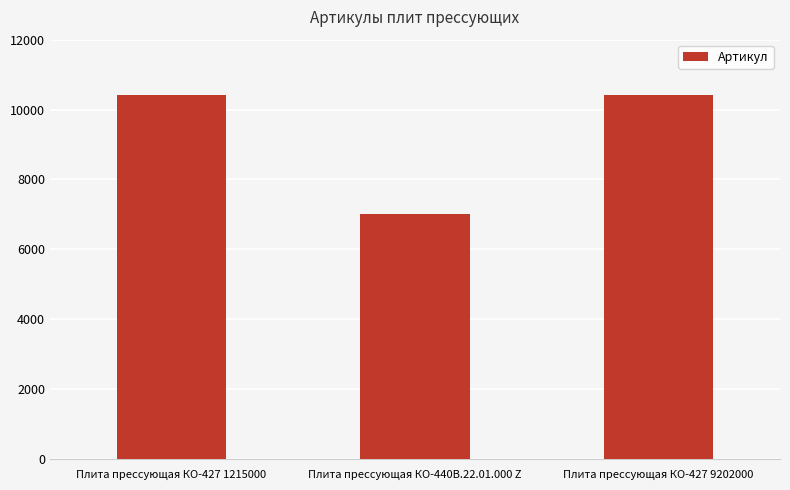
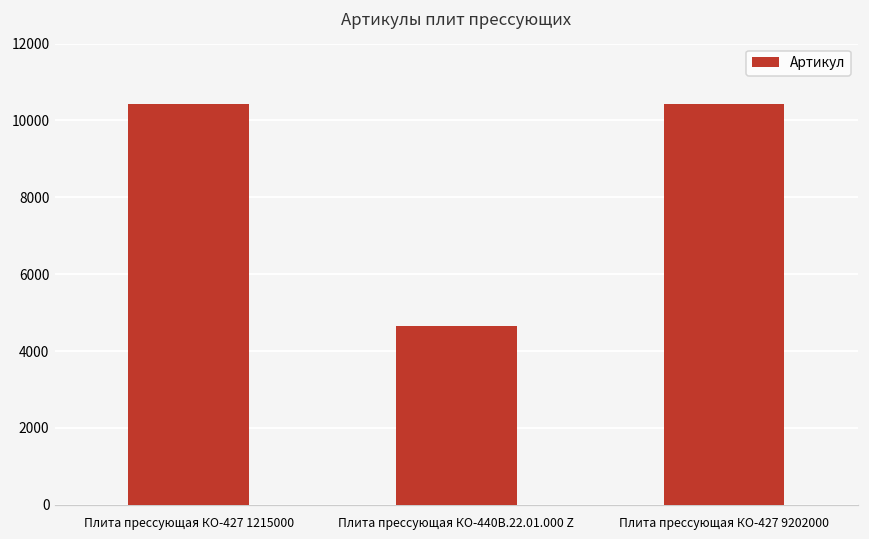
Плита прессующая КО-440В.22.01.000 Z: 7000 -> 4600
